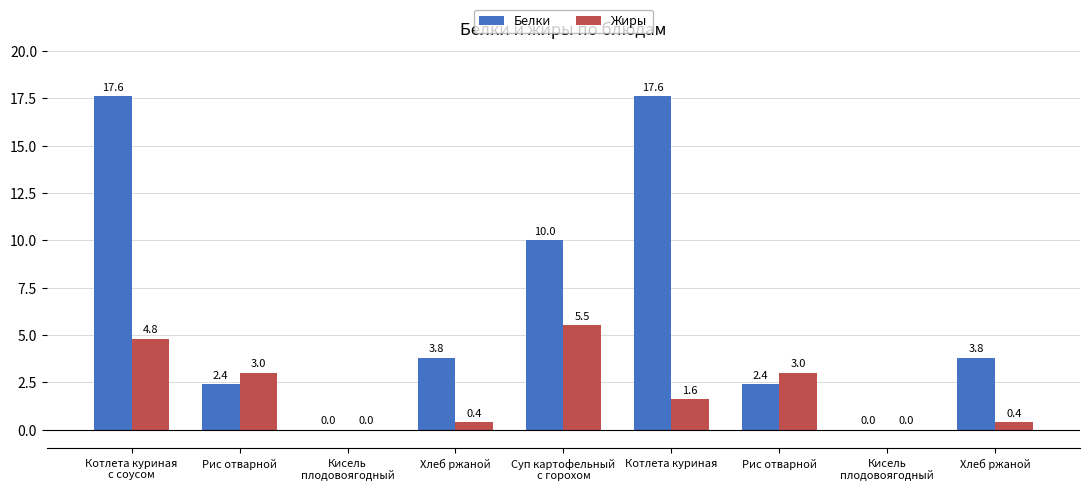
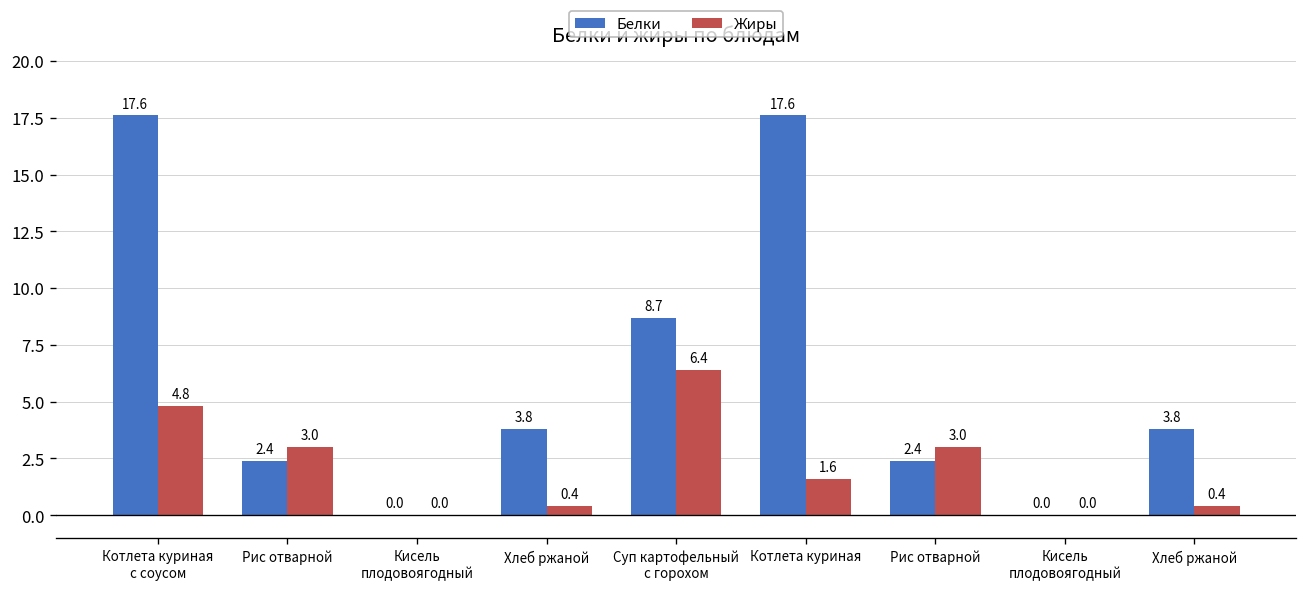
Белки, Суп картофельный с горохом: 10.0 -> 8.7
Жиры, Суп картофельный с горохом: 5.5 -> 6.4
